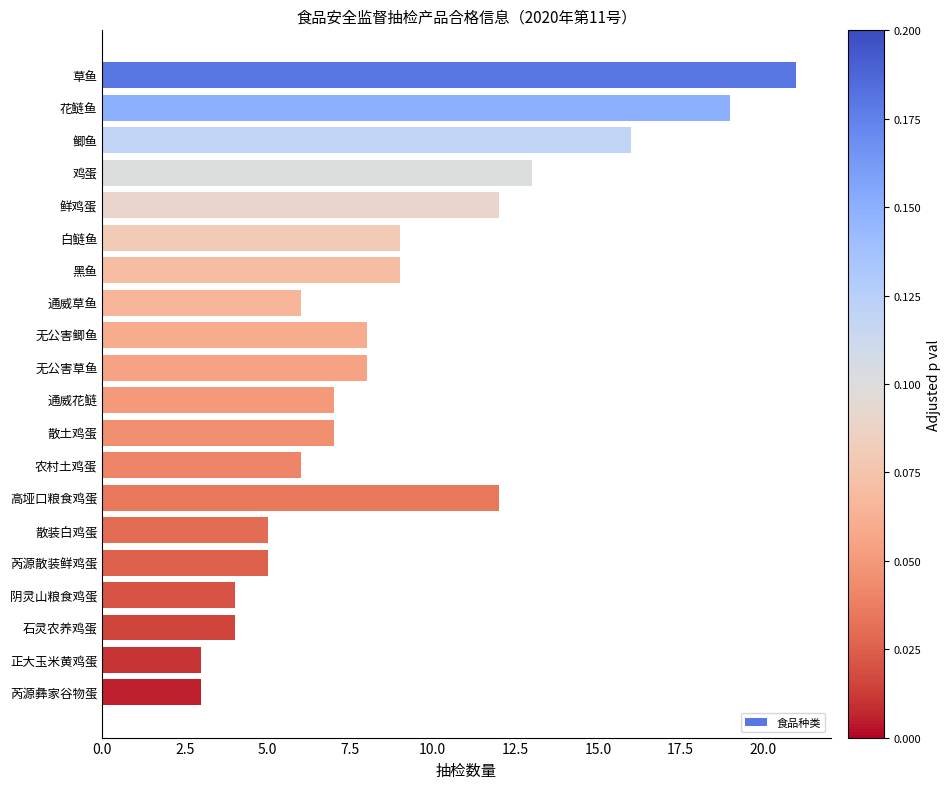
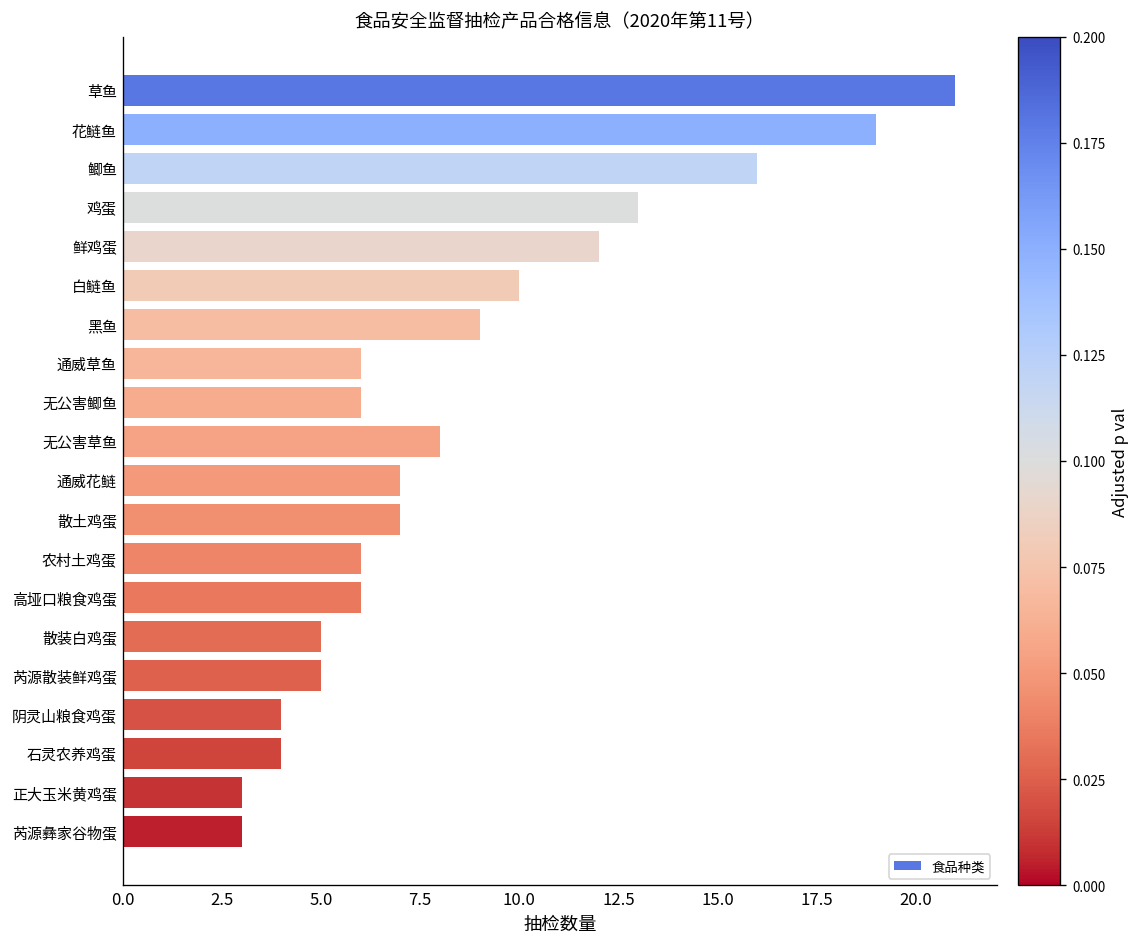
白鲢鱼: 9 -> 10
无公害鲫鱼: 8 -> 6
高垭口粮食鸡蛋: 12 -> 6
